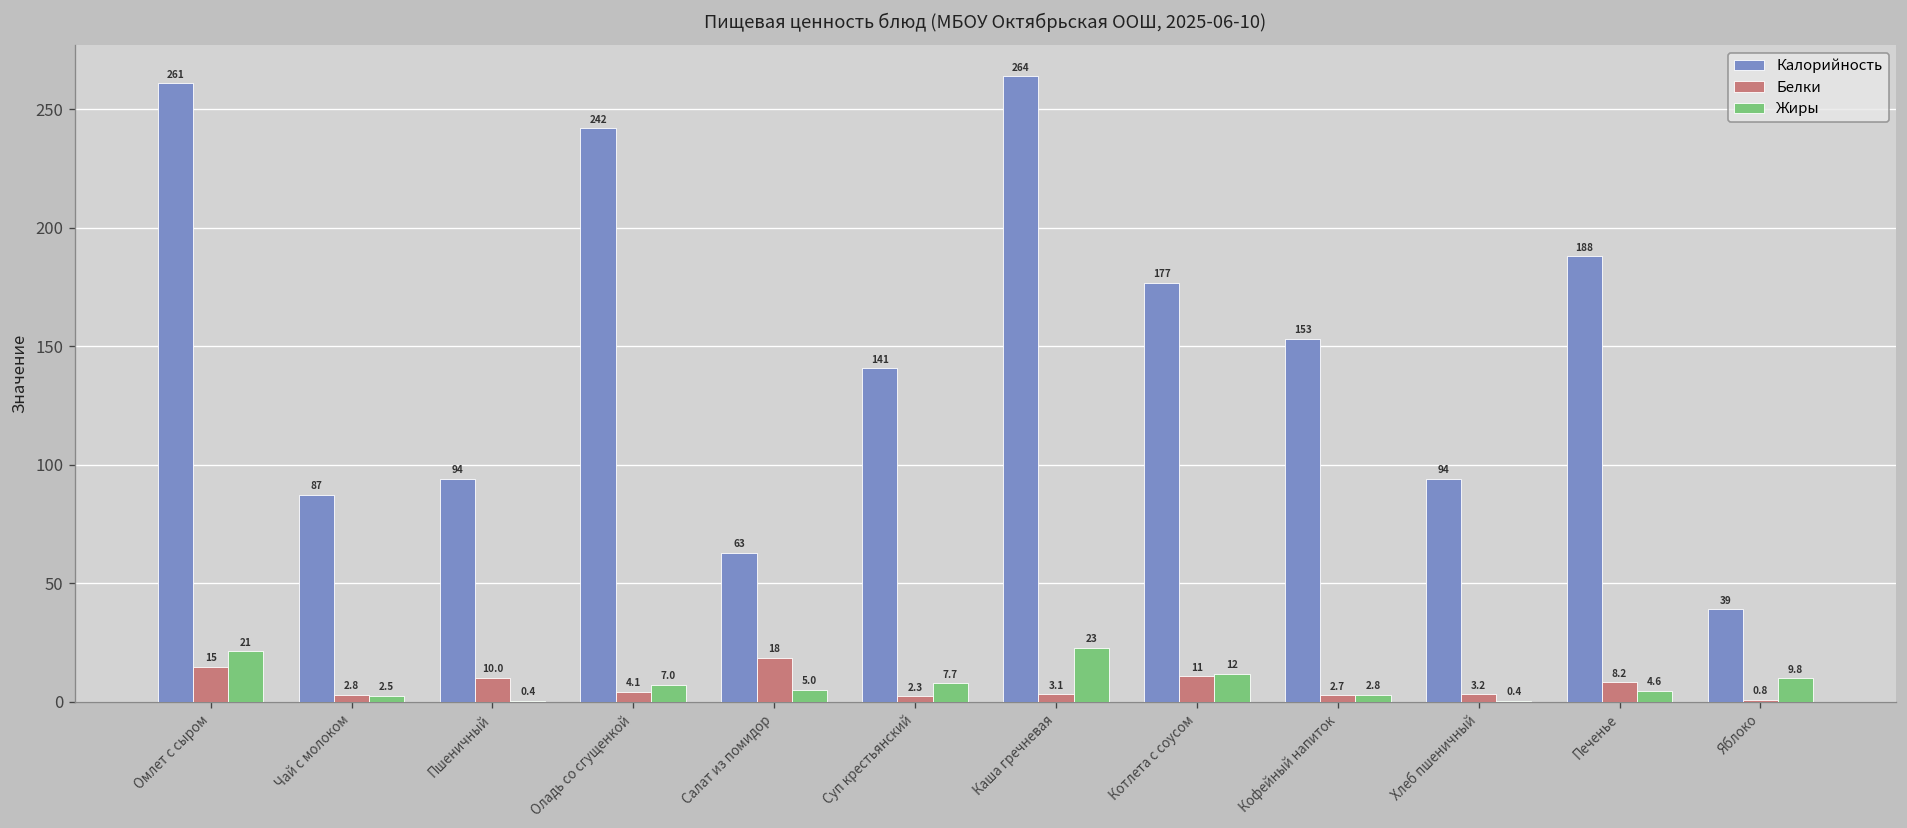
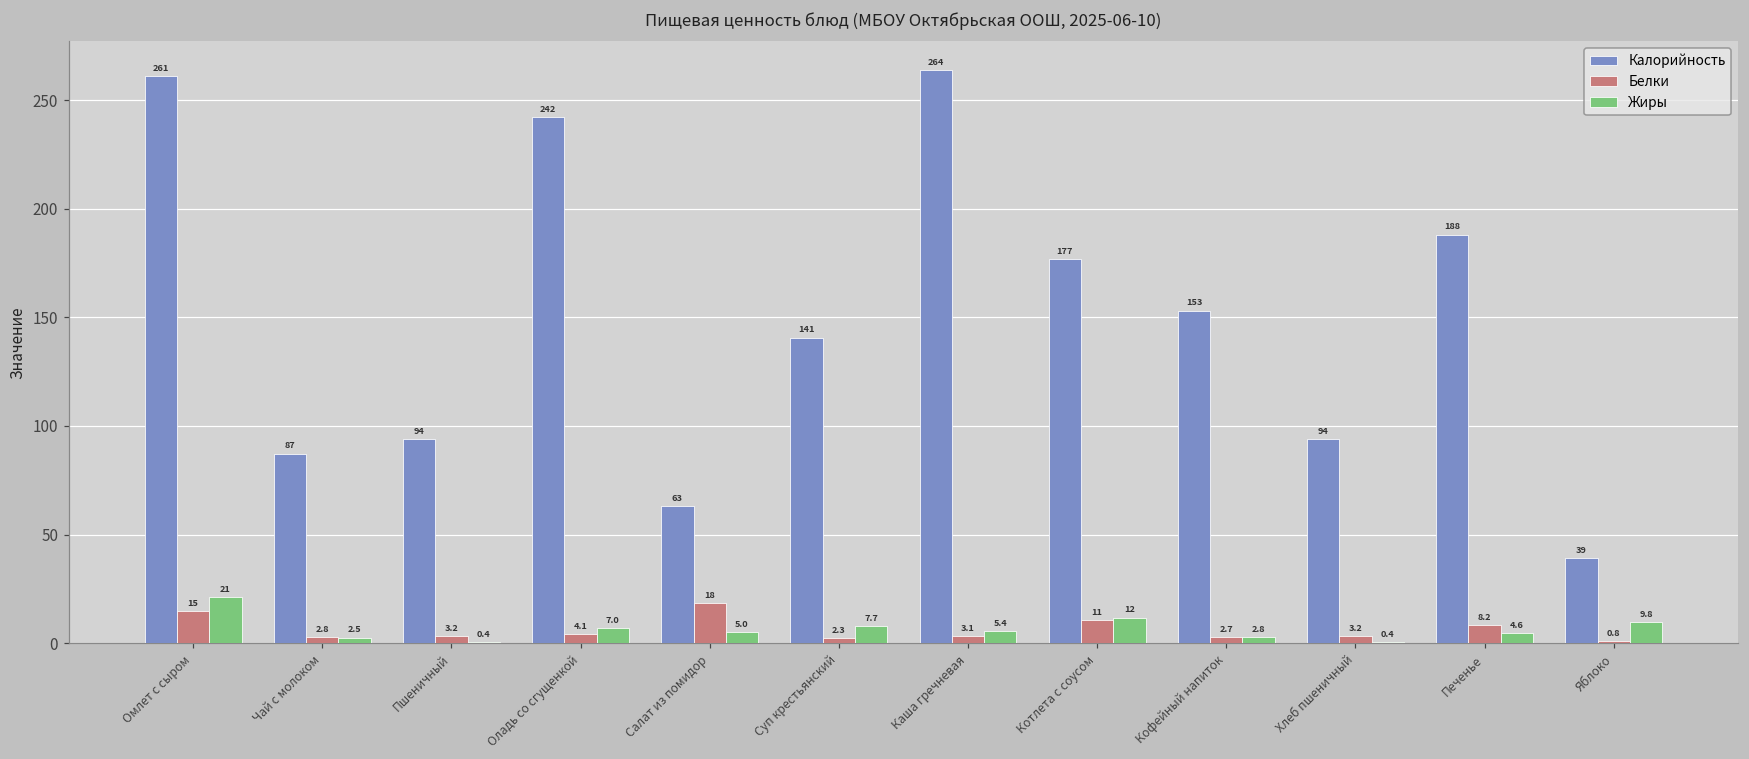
Белки, Пшеничный: 10.0 -> 3.2
Жиры, Каша гречневая: 23 -> 5.4
